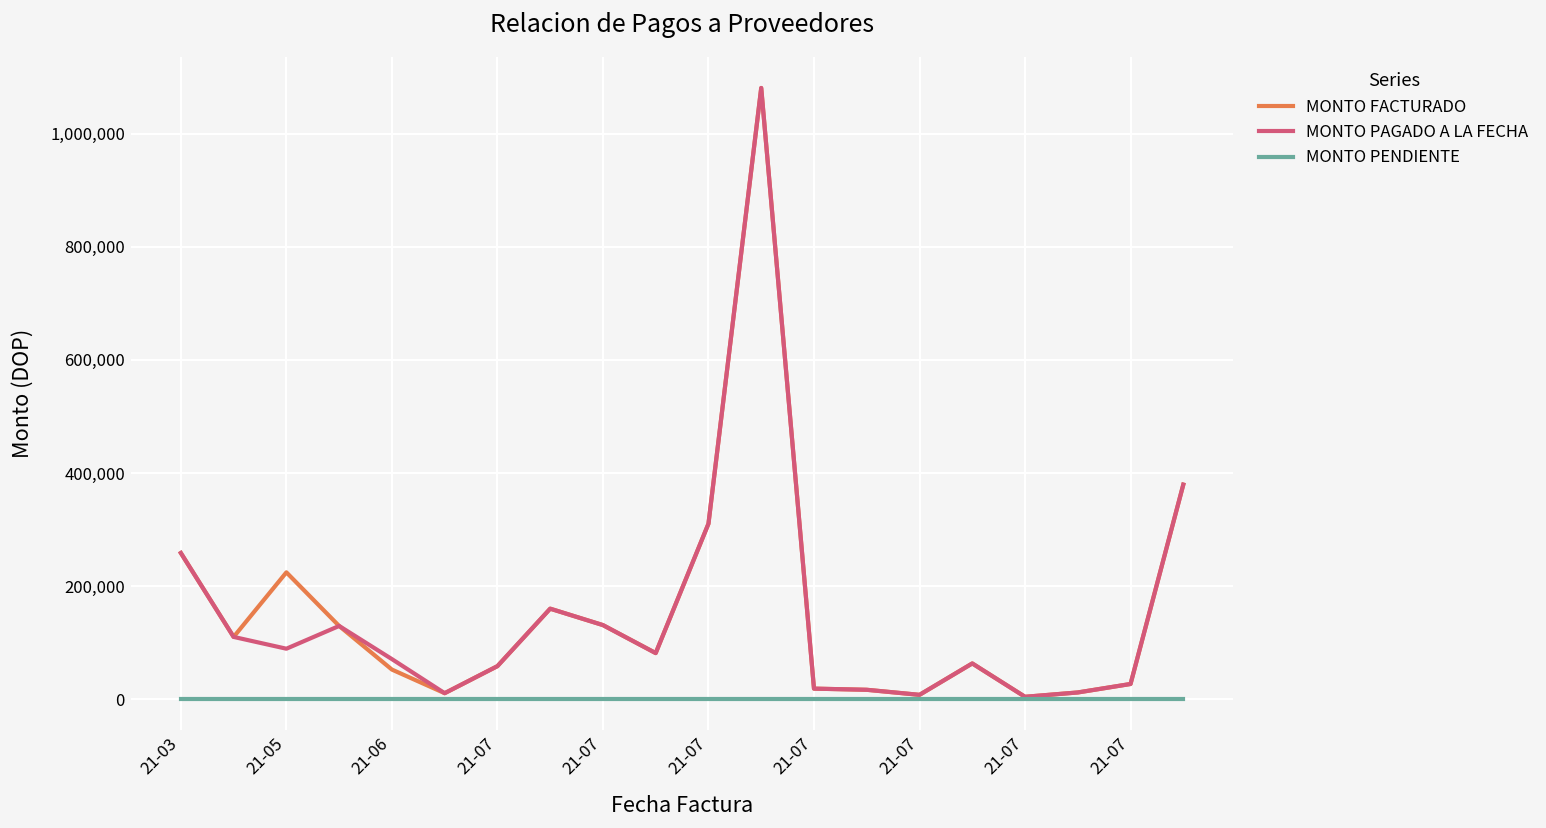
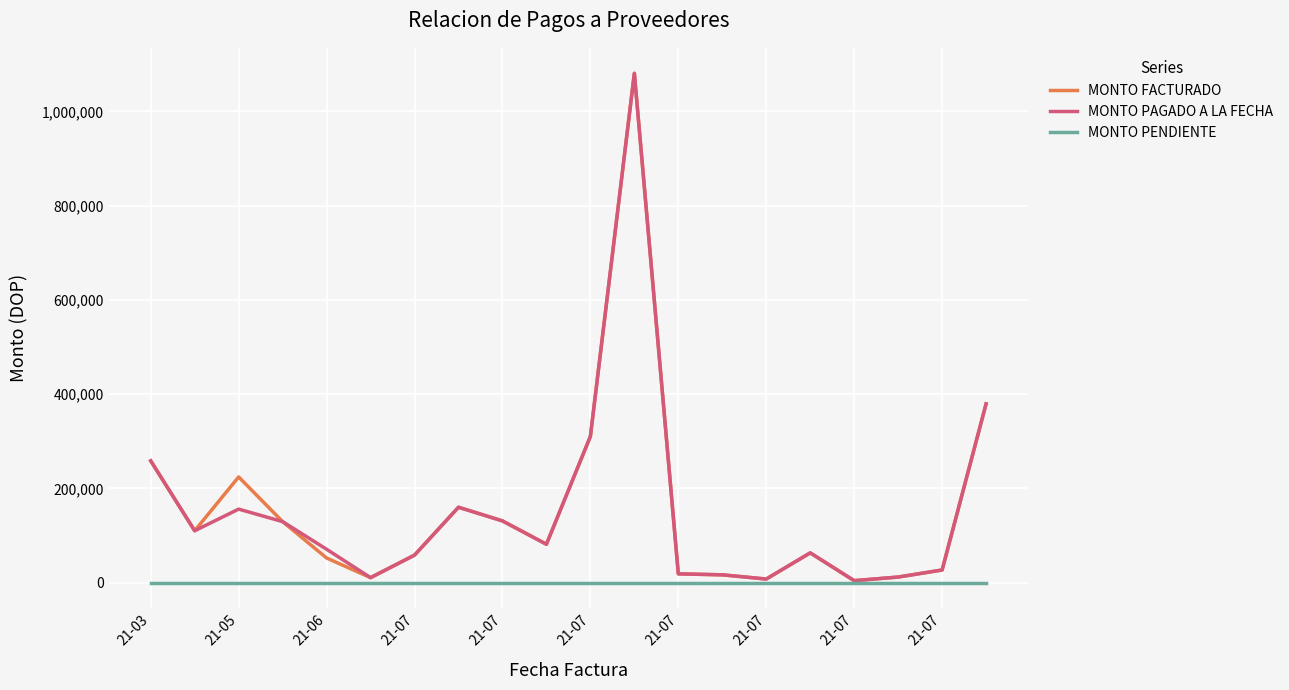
MONTO PAGADO A LA FECHA, 21-05: 90,000 -> 160,000
